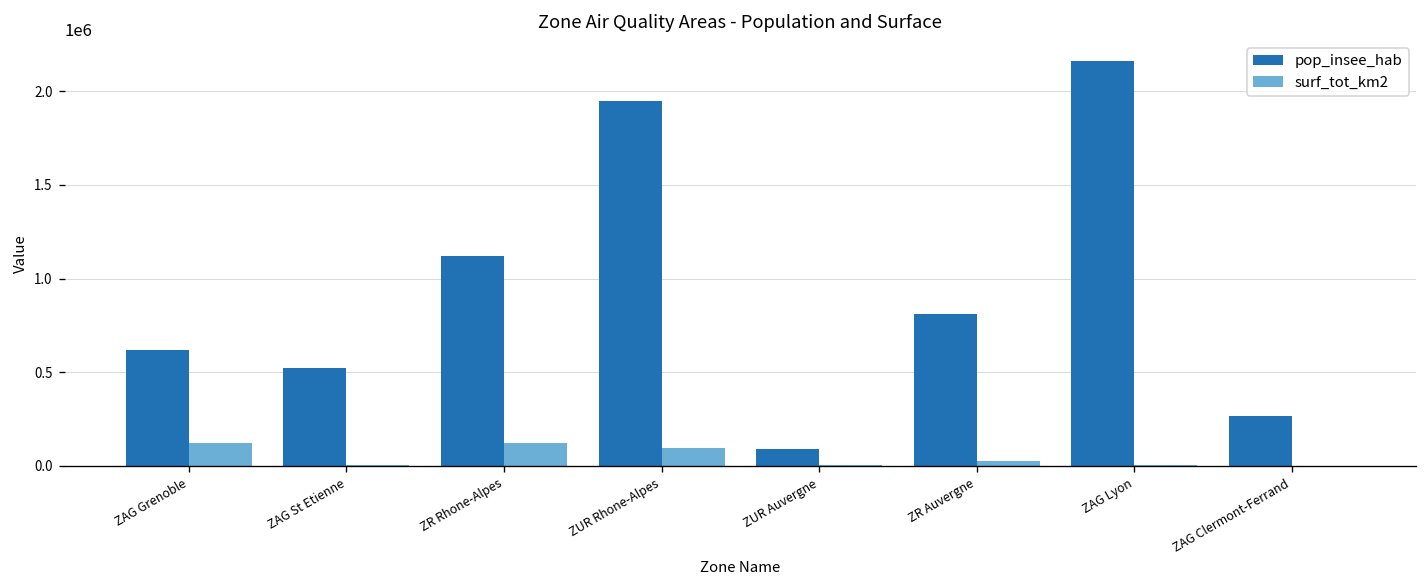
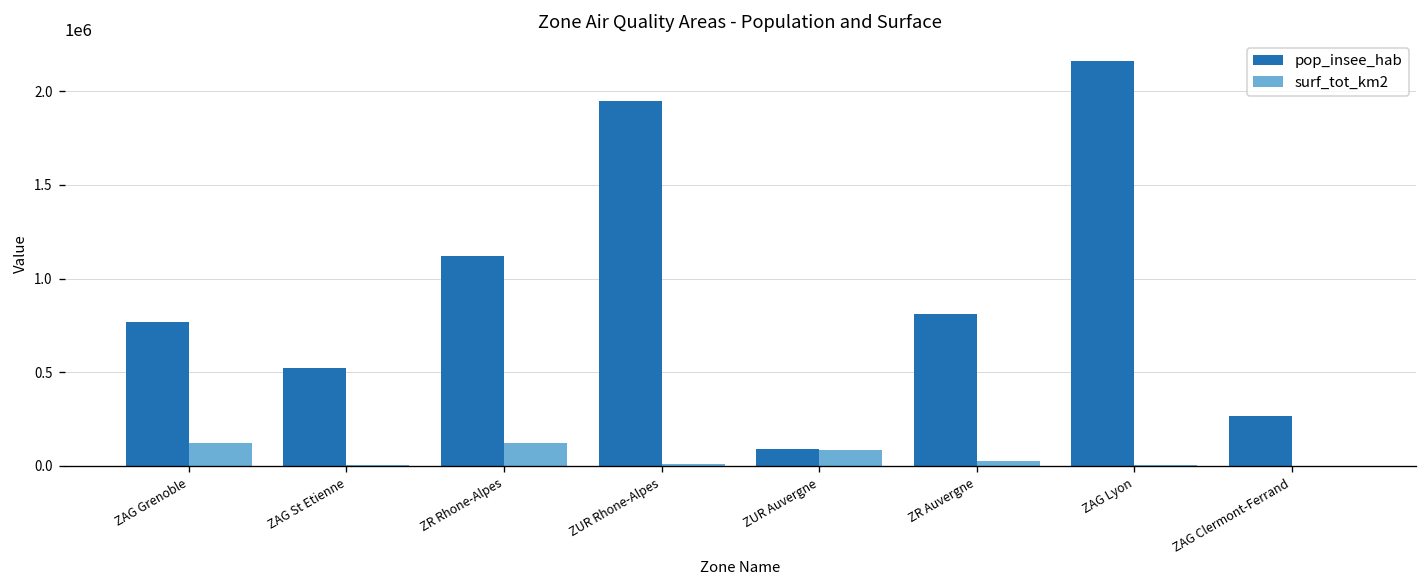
pop_insee_hab, ZAG Grenoble: 620000 -> 770000
surf_tot_km2, ZUR Rhone-Alpes: 100000 -> 10000
surf_tot_km2, ZUR Auvergne: 0 -> 80000
